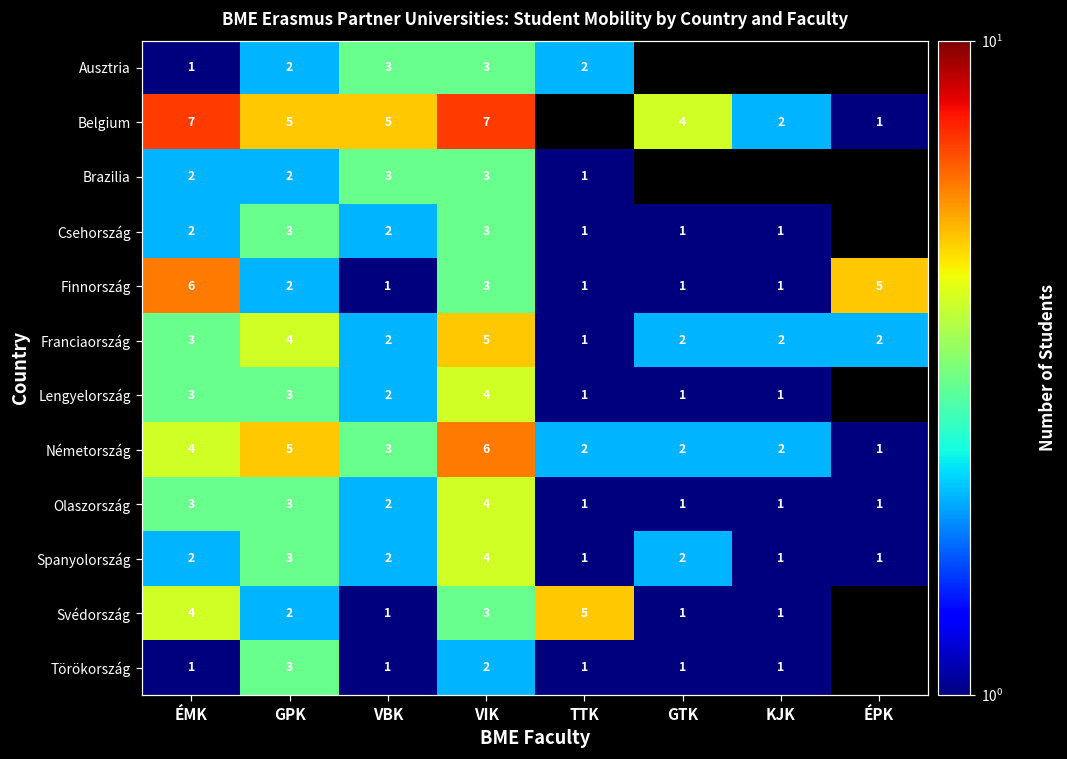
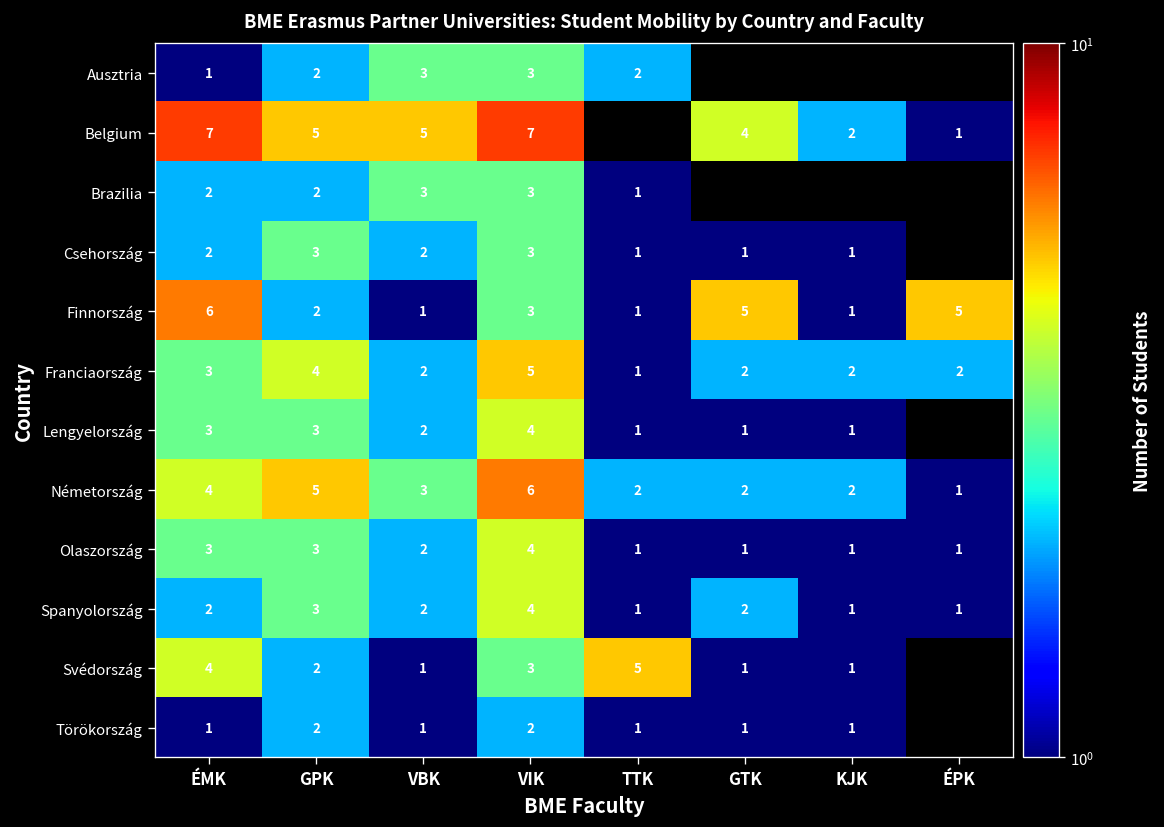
Finnország, GTK: 1 -> 5
Törökország, GPK: 3 -> 2
